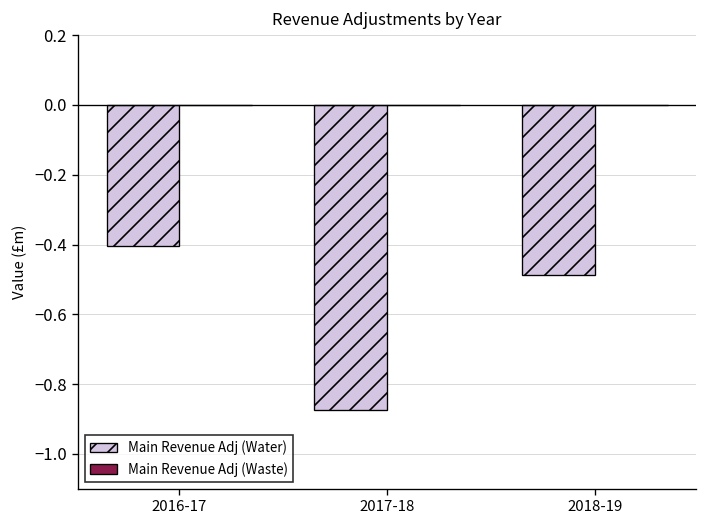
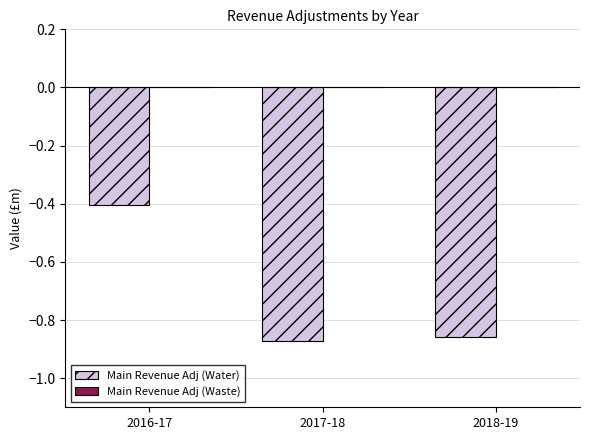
Main Revenue Adj (Water), 2018-19: -0.49 -> -0.86
